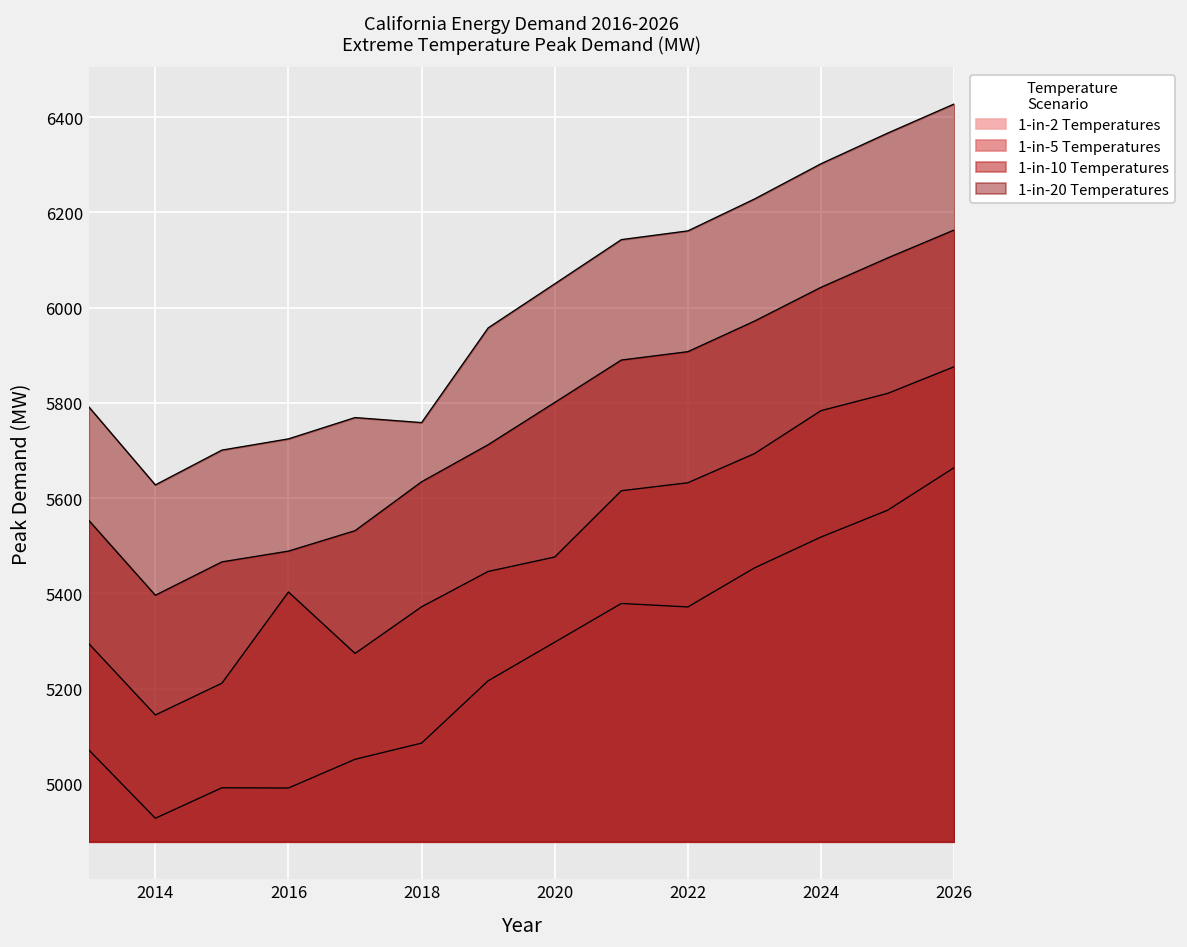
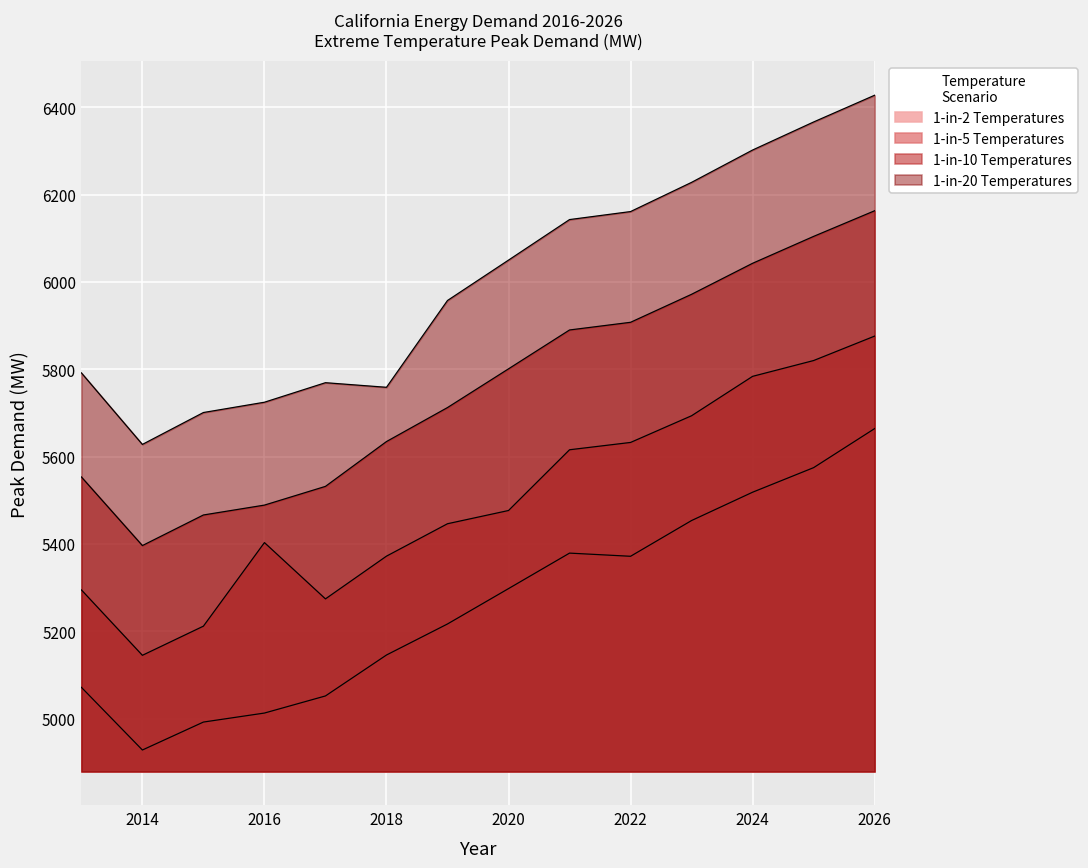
1-in-2 Temperatures, 2016: 4990 -> 5010
1-in-2 Temperatures, 2018: 5090 -> 5150
